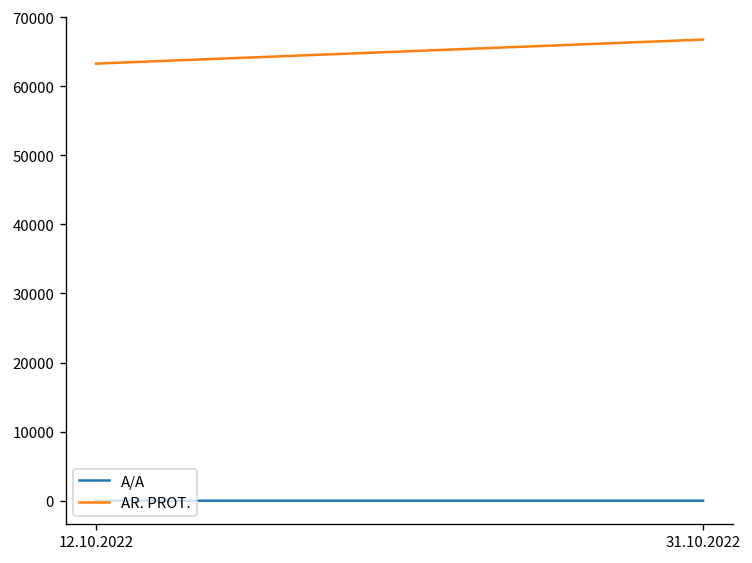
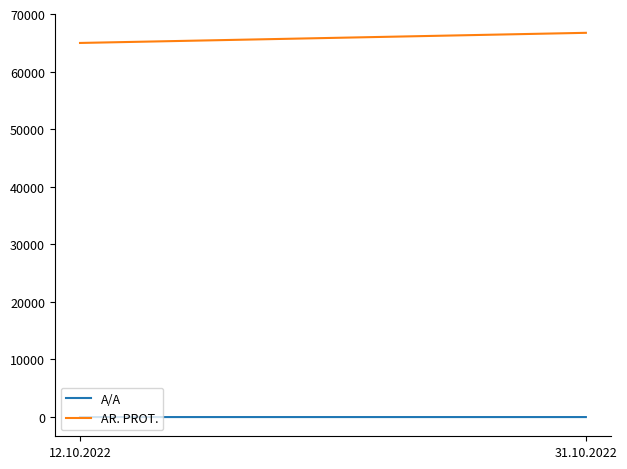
AR. PROT., 12.10.2022: 63000 -> 65000
